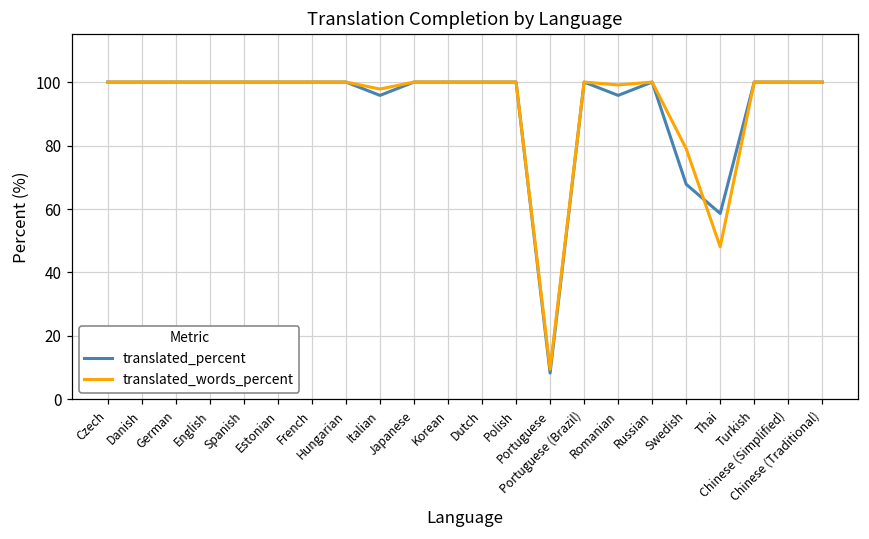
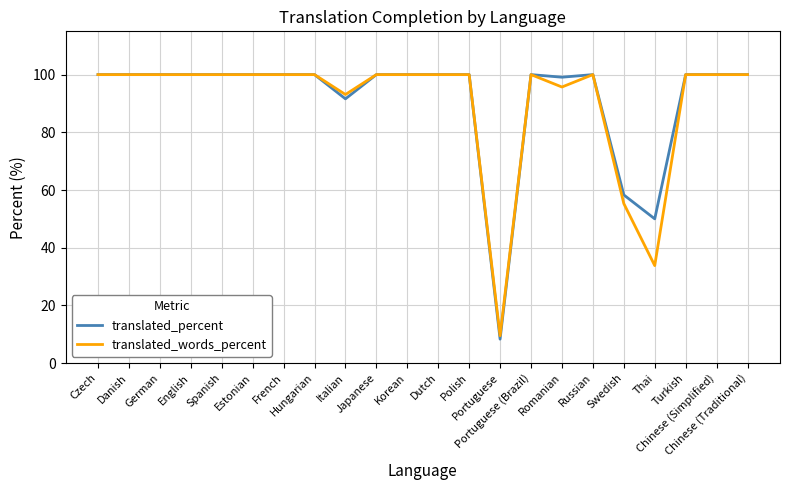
translated_percent, Italian: 96 -> 92
translated_words_percent, Italian: 98 -> 93
translated_percent, Romanian: 96 -> 99
translated_words_percent, Romanian: 99 -> 96
translated_percent, Swedish: 68 -> 58
translated_words_percent, Swedish: 79 -> 55
translated_percent, Thai: 59 -> 50
translated_words_percent, Thai: 48 -> 34
